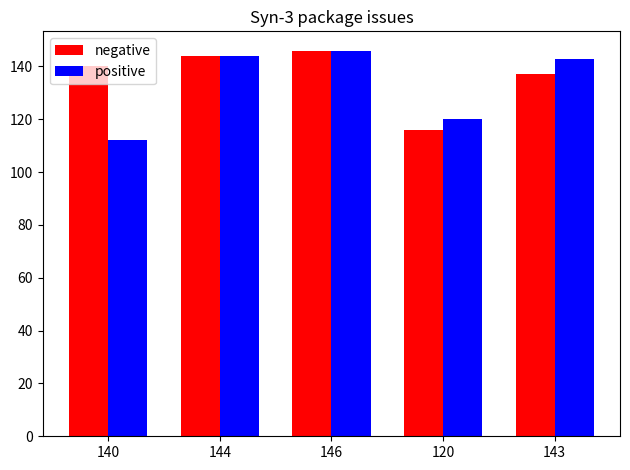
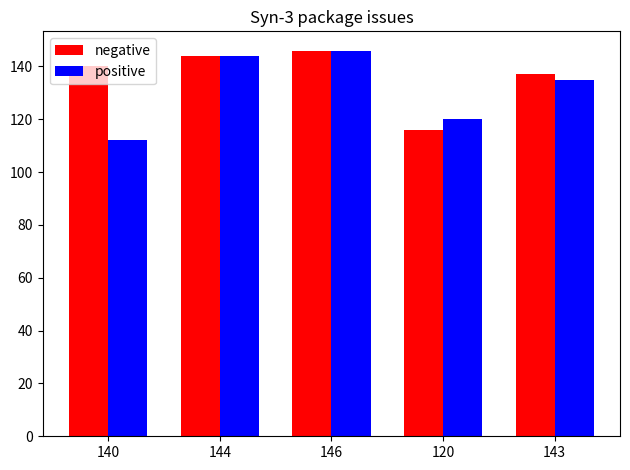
positive, 143: 143 -> 135
